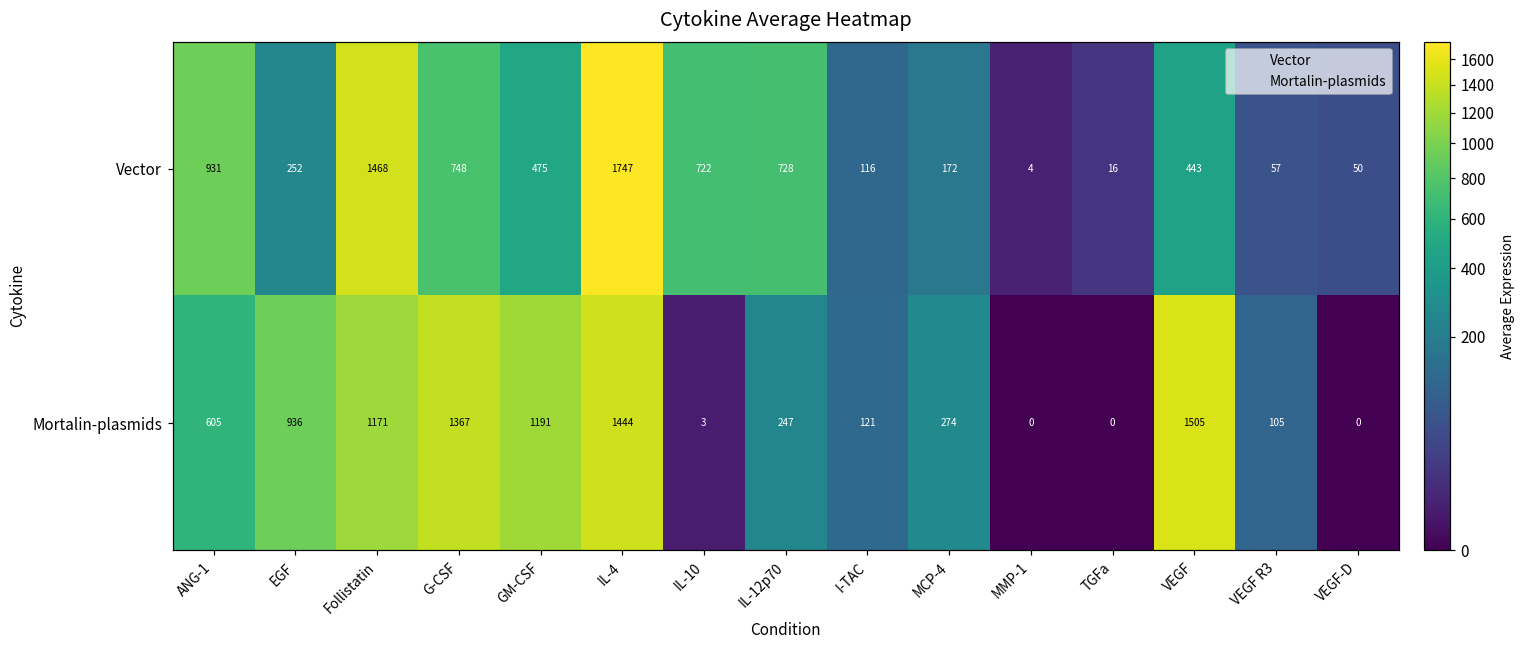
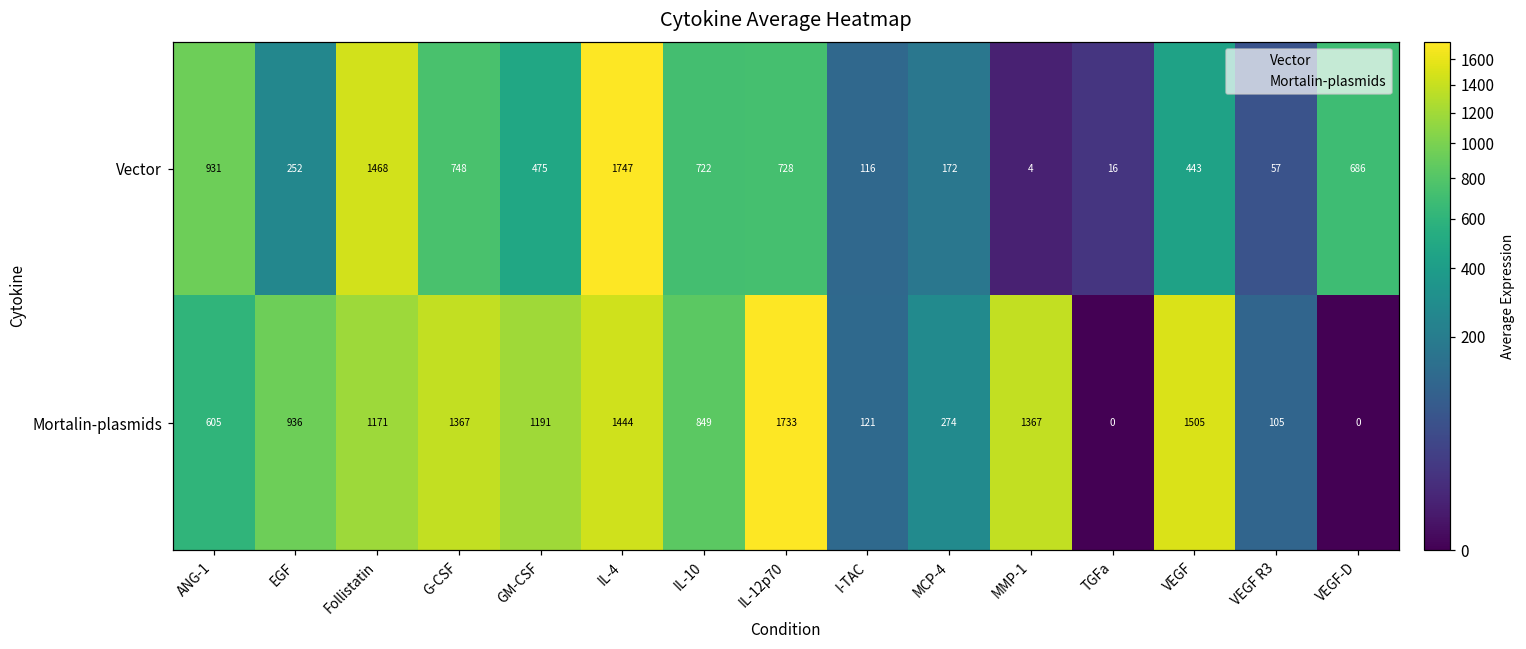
Vector, VEGF-D: 50 -> 686
Mortalin-plasmids, IL-10: 3 -> 849
Mortalin-plasmids, IL-12p70: 247 -> 1733
Mortalin-plasmids, MMP-1: 0 -> 1367
